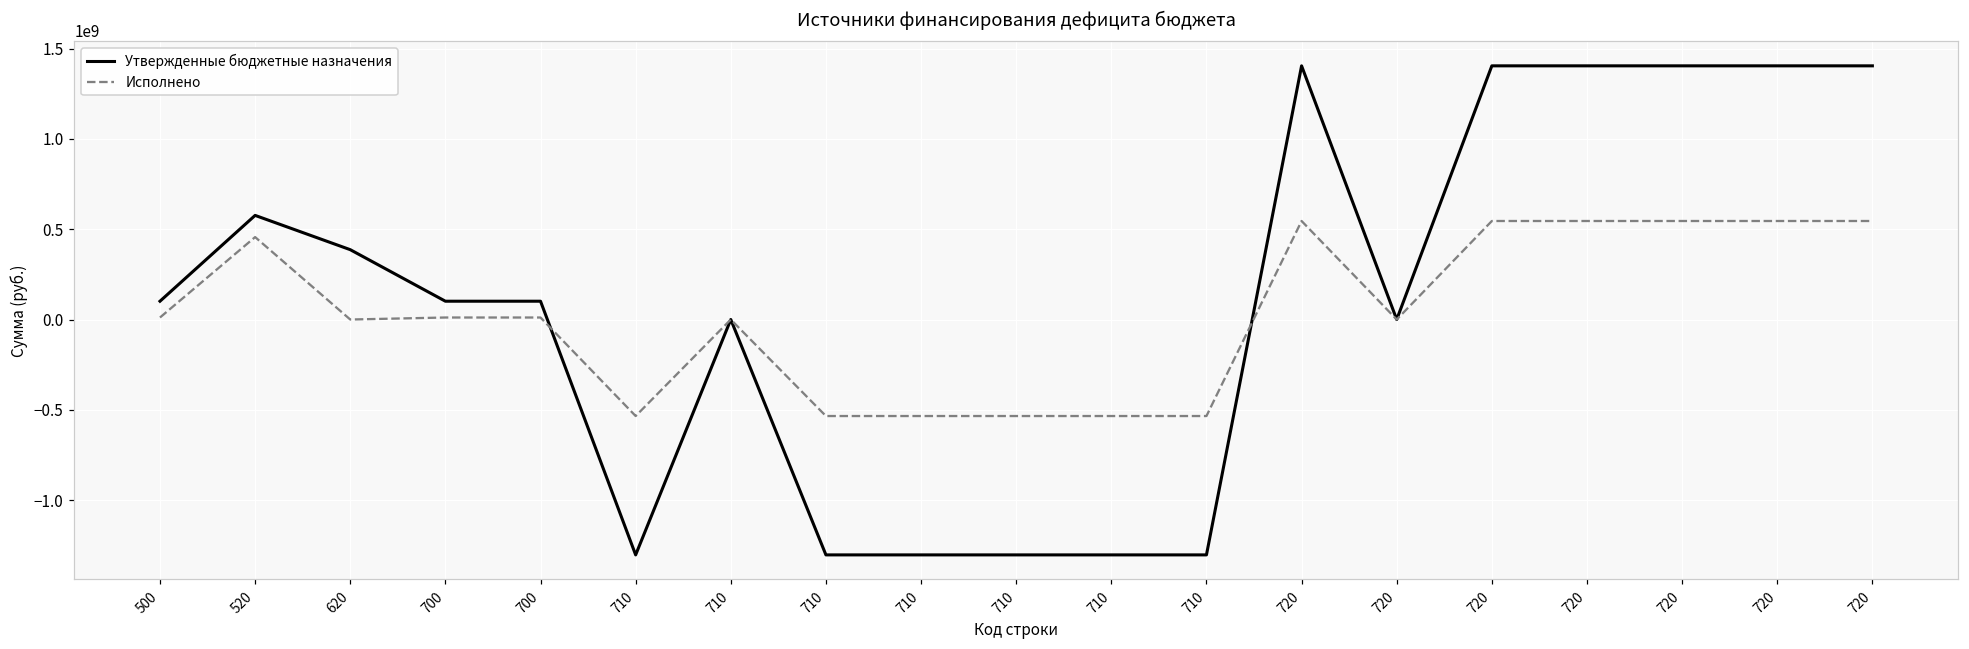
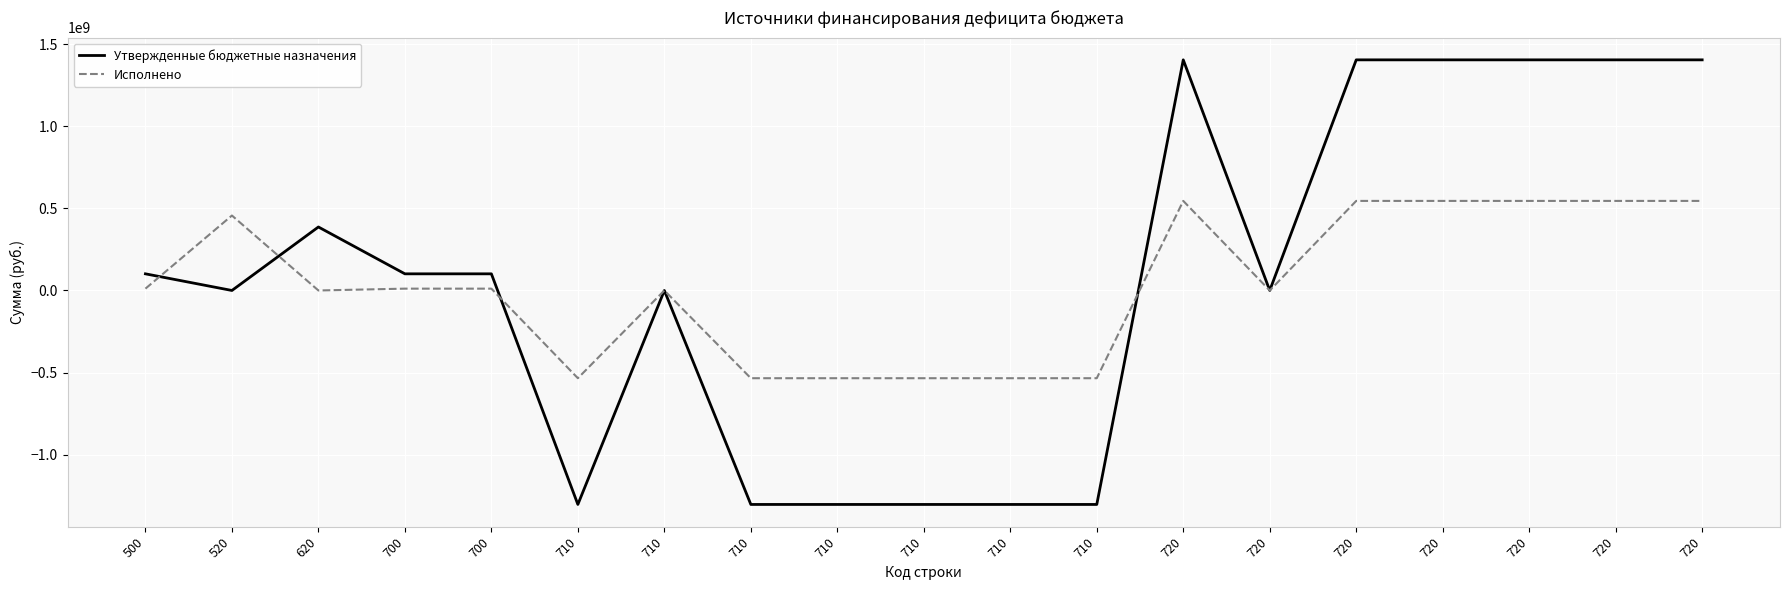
Утвержденные бюджетные назначения, 520: 580000000 -> 0
